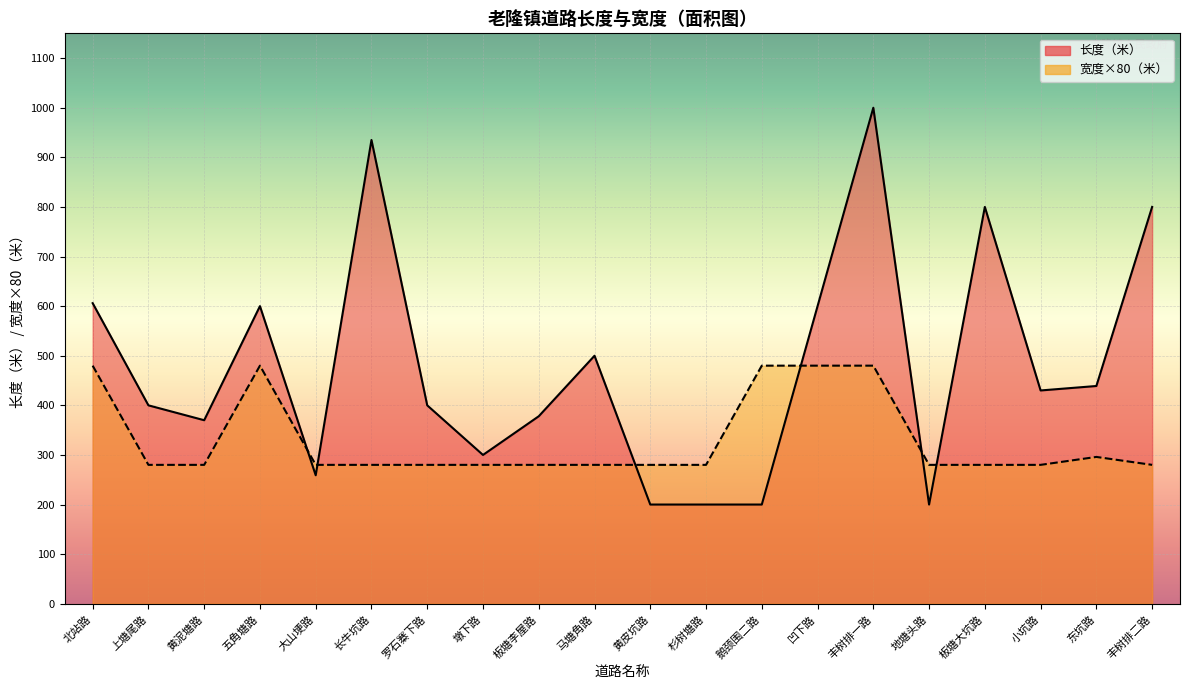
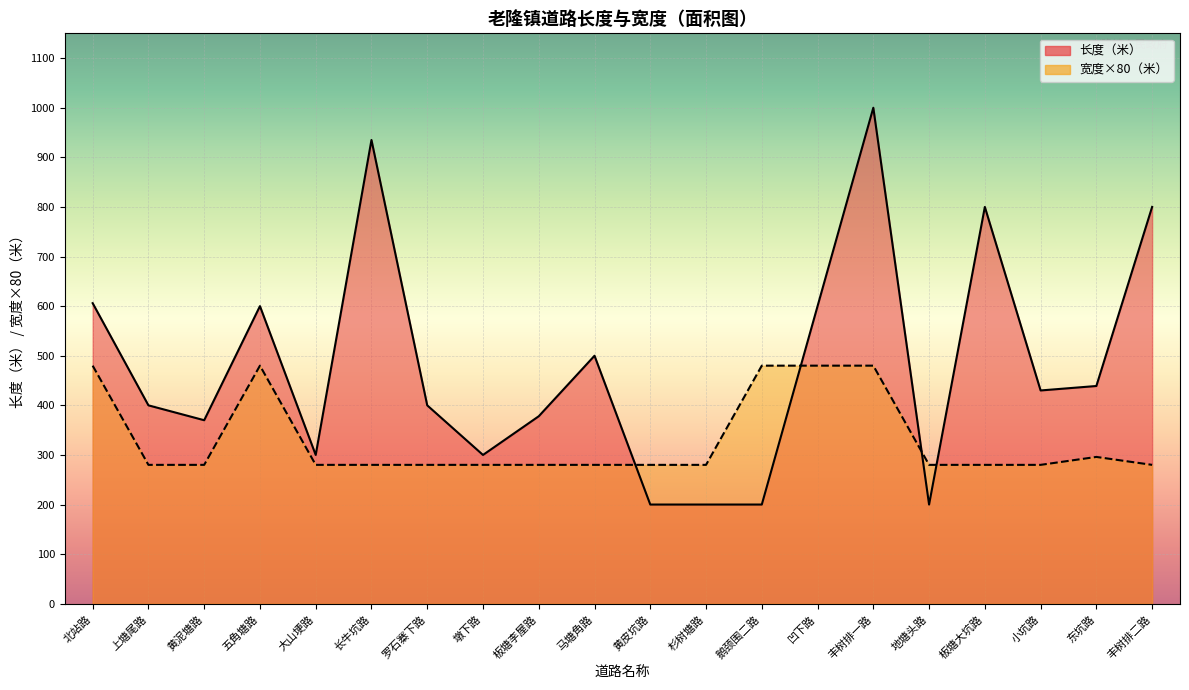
长度（米）, 大山埂路: 260 -> 300
